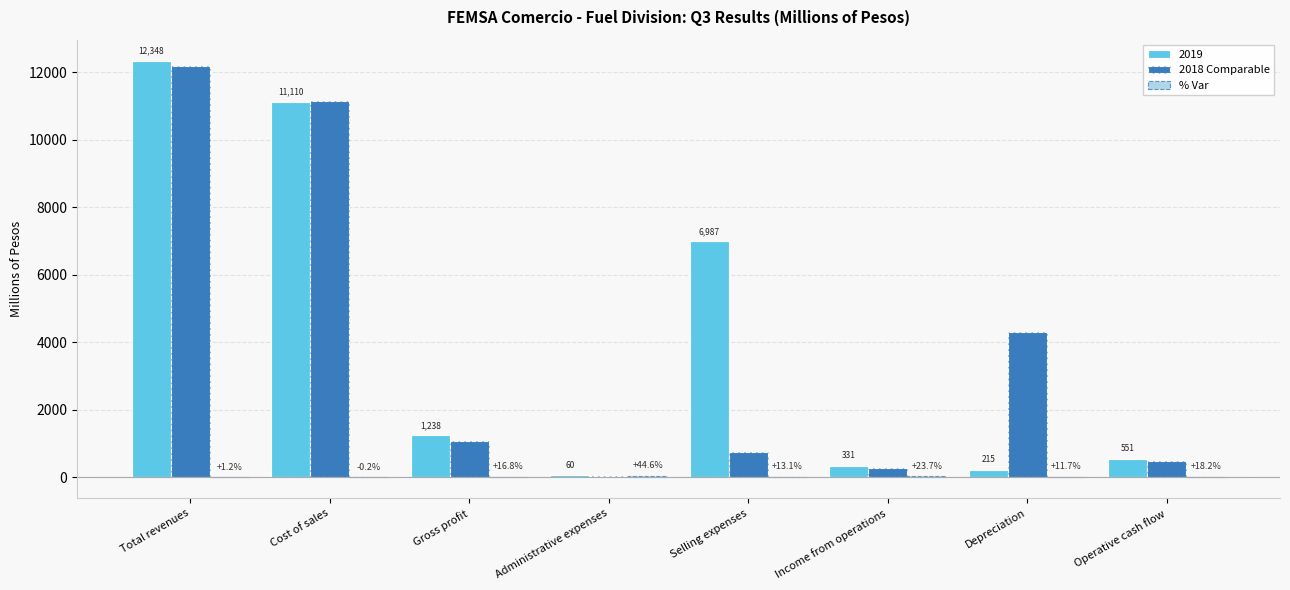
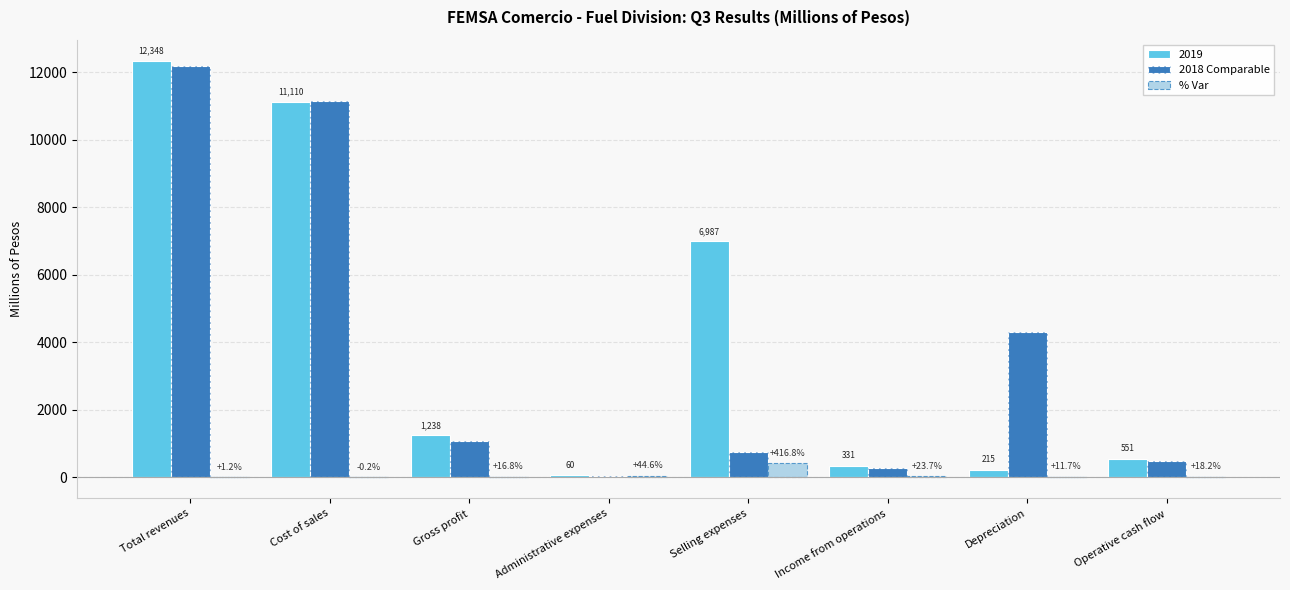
% Var, Selling expenses: +13.1% -> +416.8%
